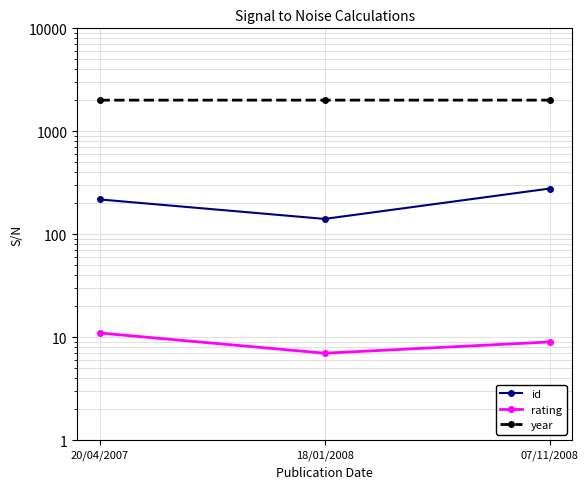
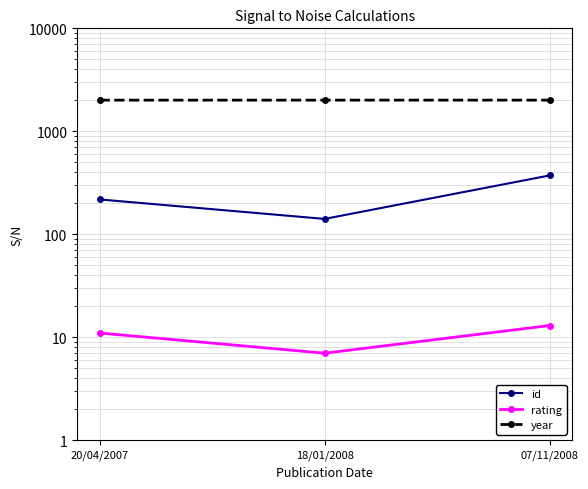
id, 07/11/2008: 280 -> 370
rating, 07/11/2008: 9 -> 13
